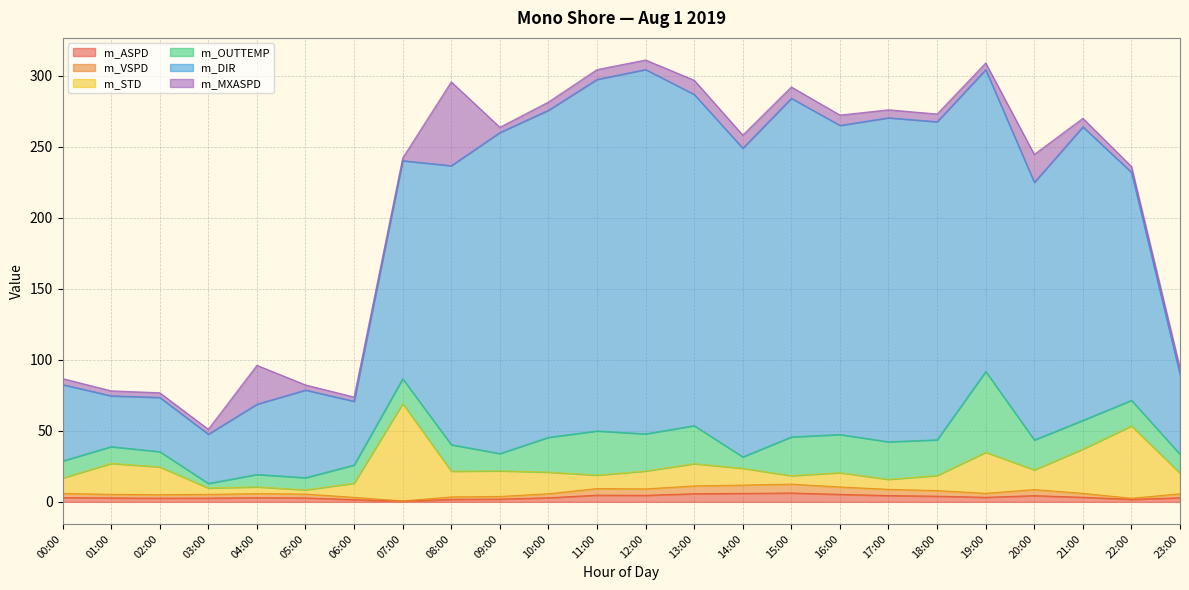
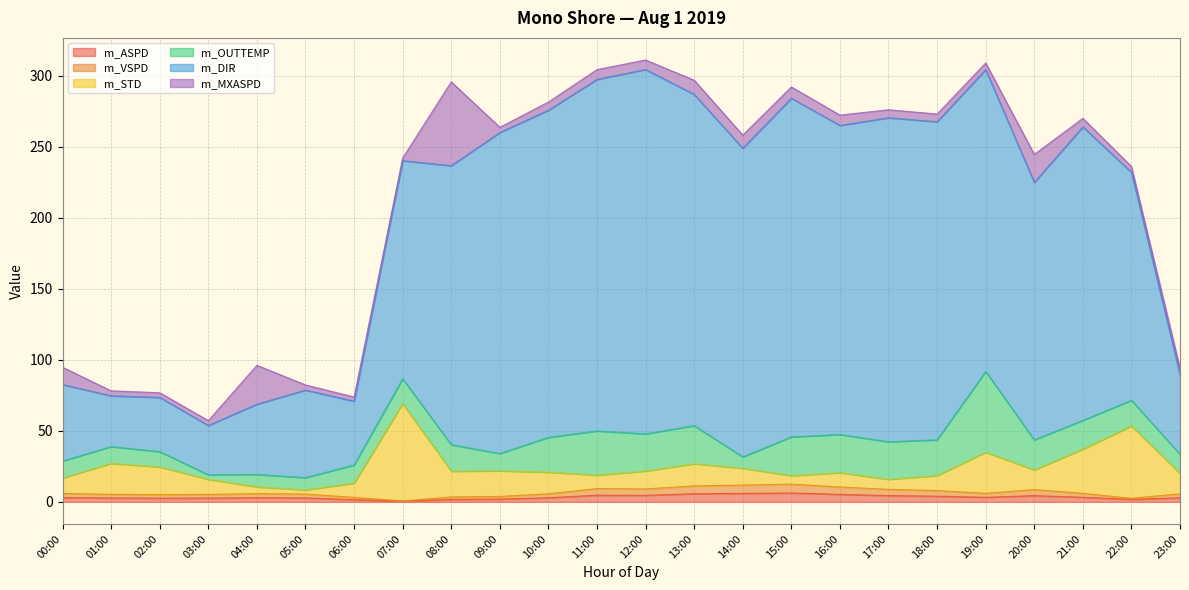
m_MXASPD, 00:00: 4 -> 12
m_STD, 03:00: 5 -> 11
